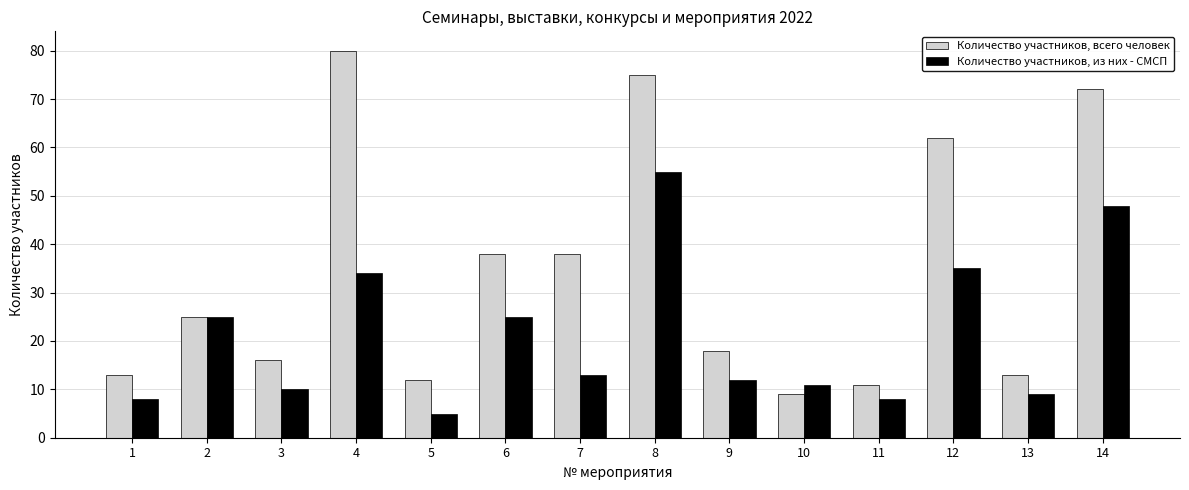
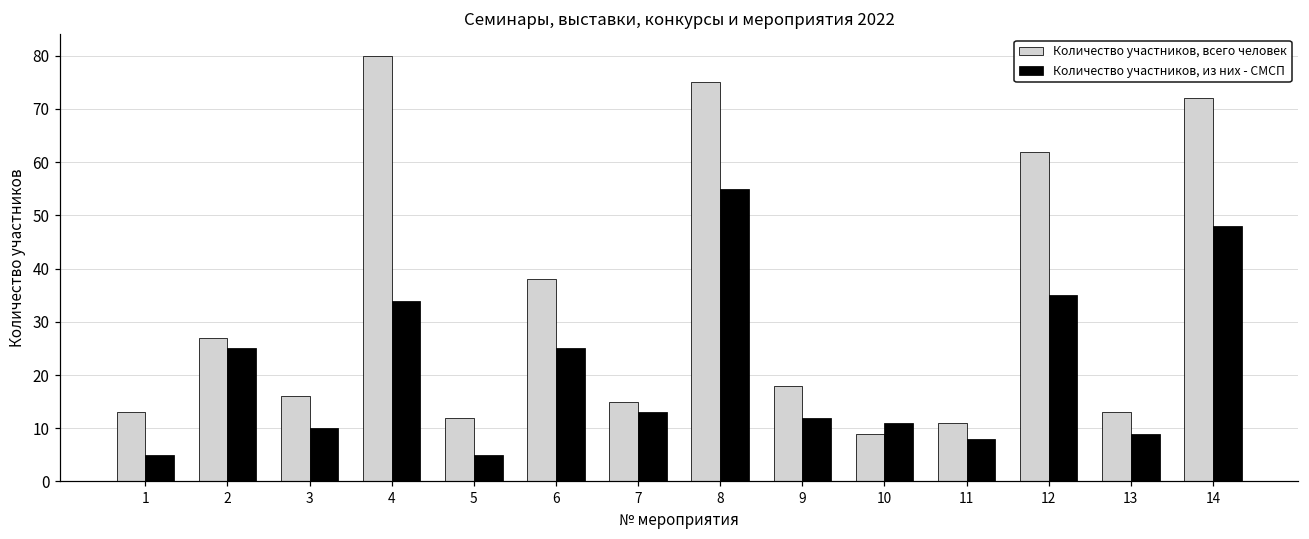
Количество участников, из них - СМСП, 1: 8 -> 5
Количество участников, всего человек, 2: 25 -> 27
Количество участников, всего человек, 7: 38 -> 15
